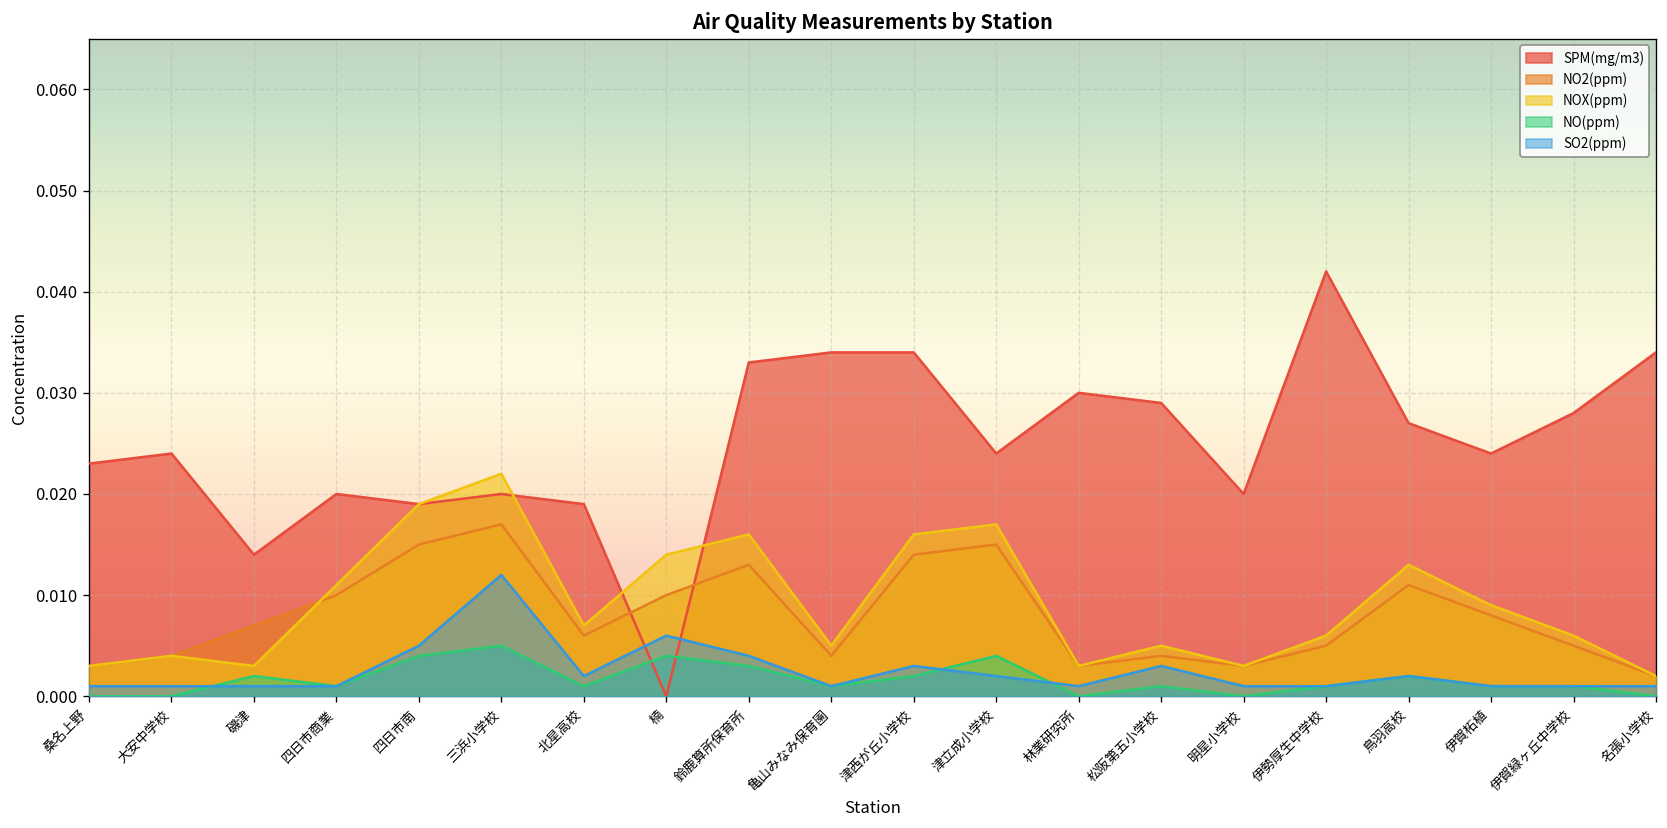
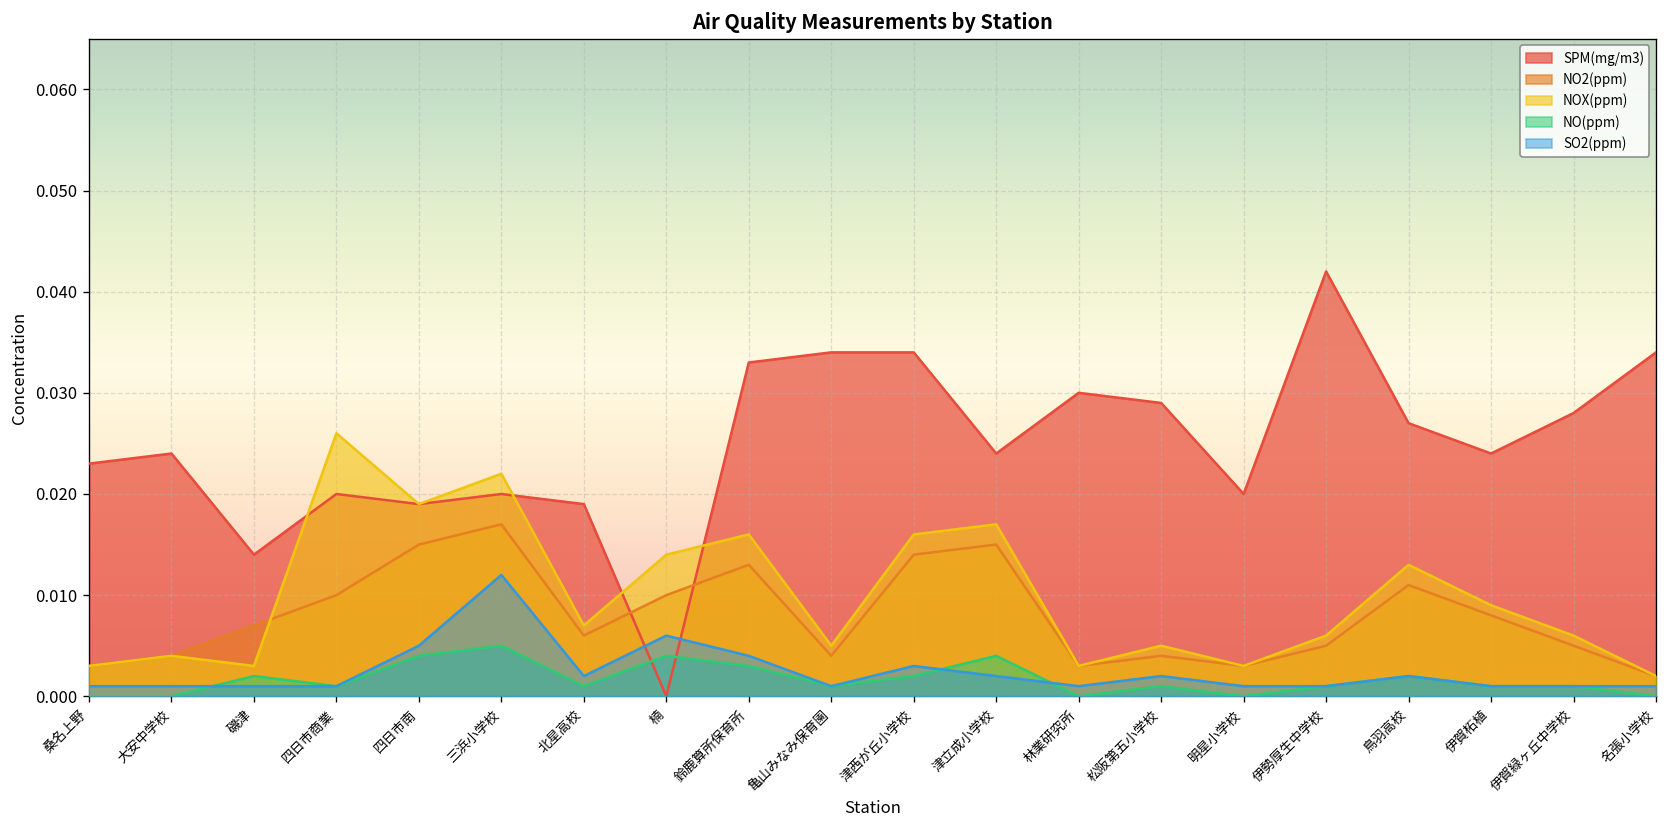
NOX(ppm), 四日市商業: 0.011 -> 0.026
SO2(ppm), 松阪第五小学校: 0.003 -> 0.002
